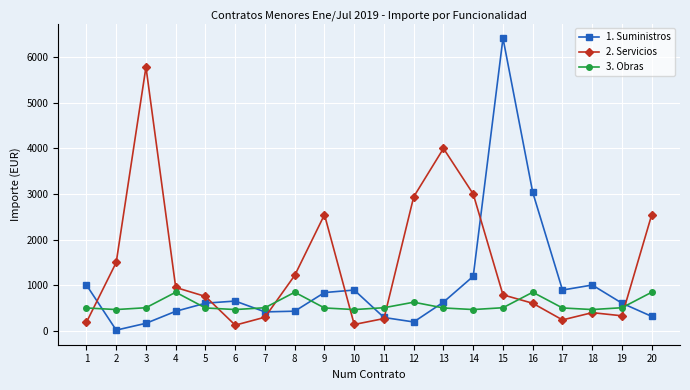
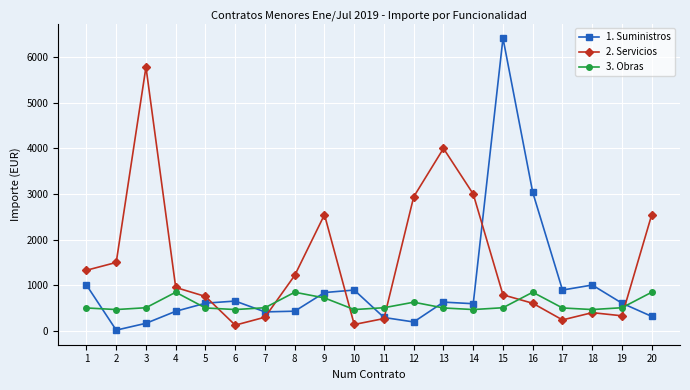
2. Servicios, 1: 200 -> 1300
3. Obras, 9: 500 -> 700
1. Suministros, 14: 1200 -> 600
